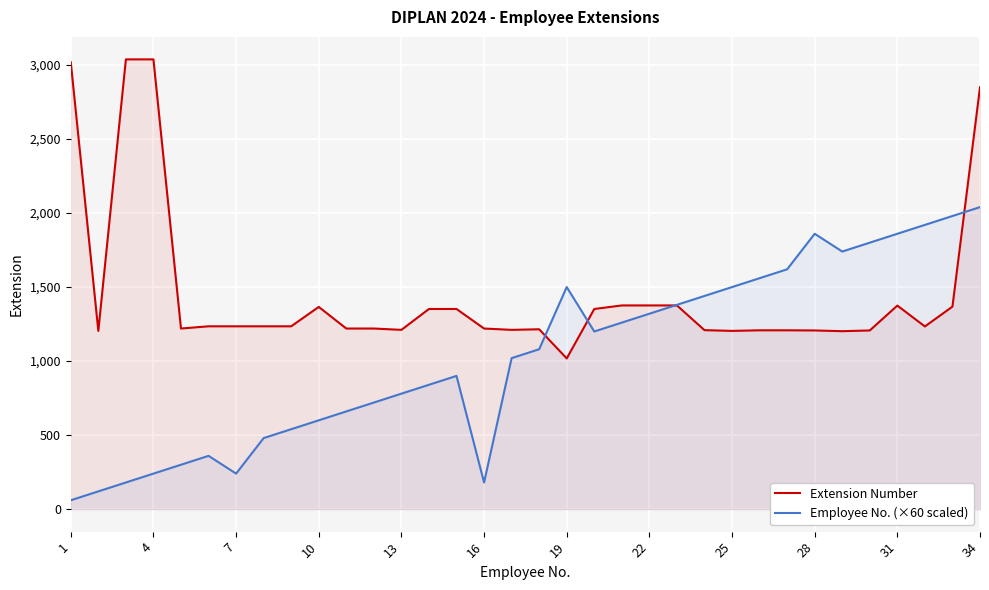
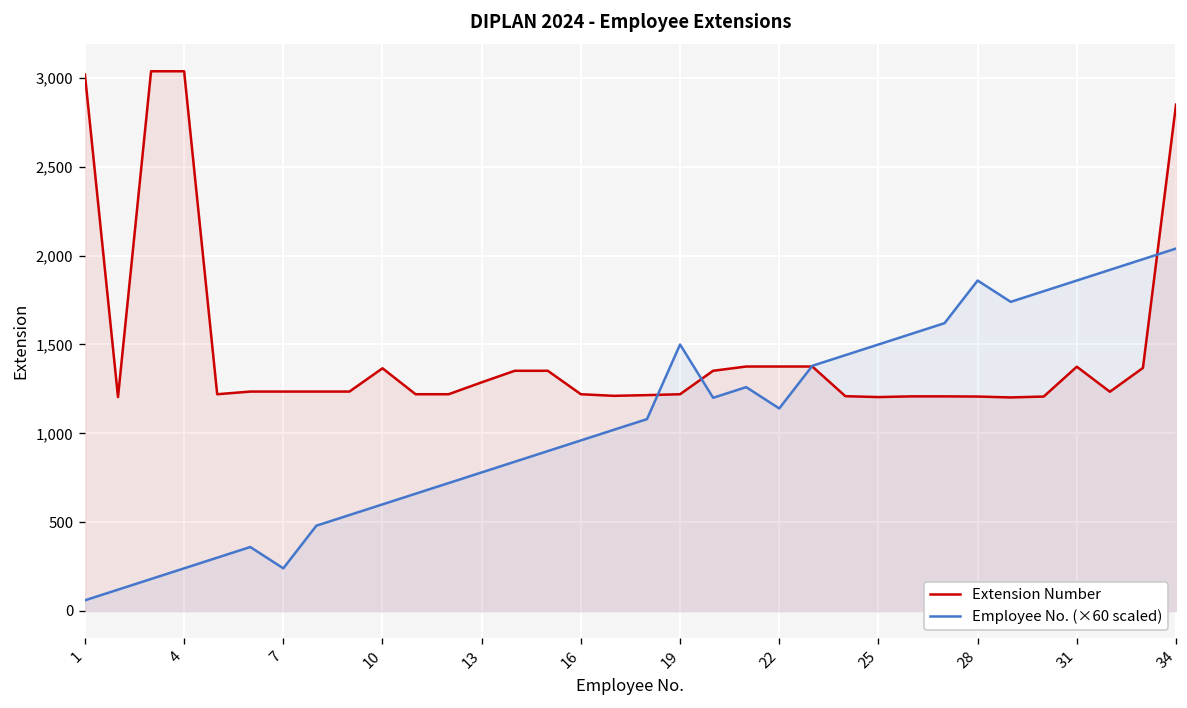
Extension Number, 13: 1,210 -> 1,290
Employee No. (×60 scaled), 16: 180 -> 960
Extension Number, 19: 1,020 -> 1,220
Employee No. (×60 scaled), 22: 1,320 -> 1,140
